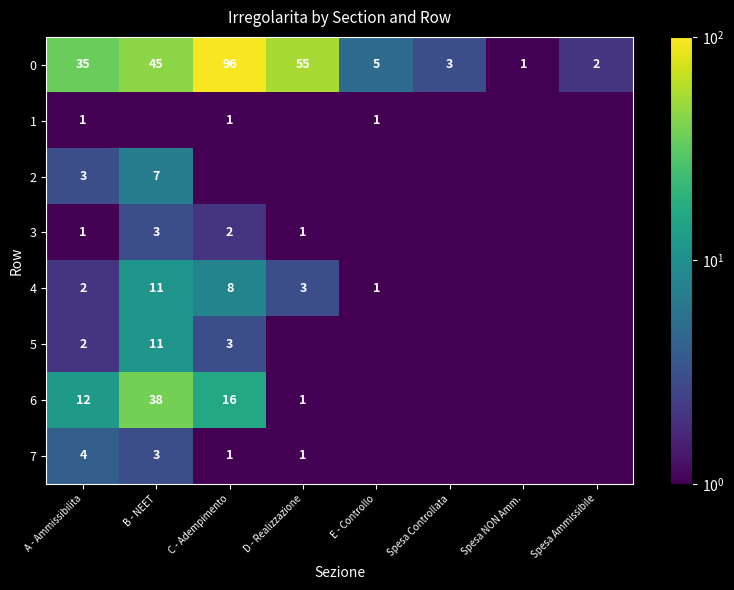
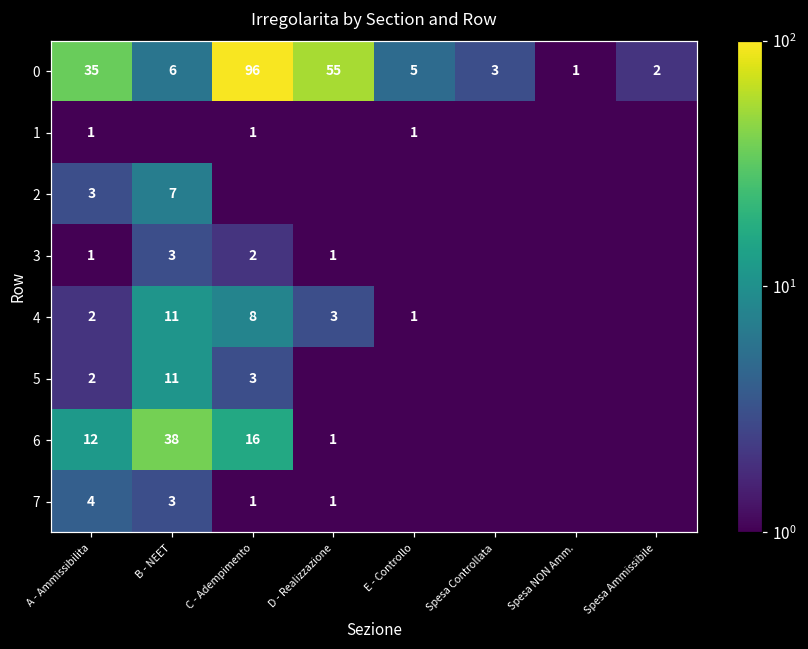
0, B - NEET: 45 -> 6
